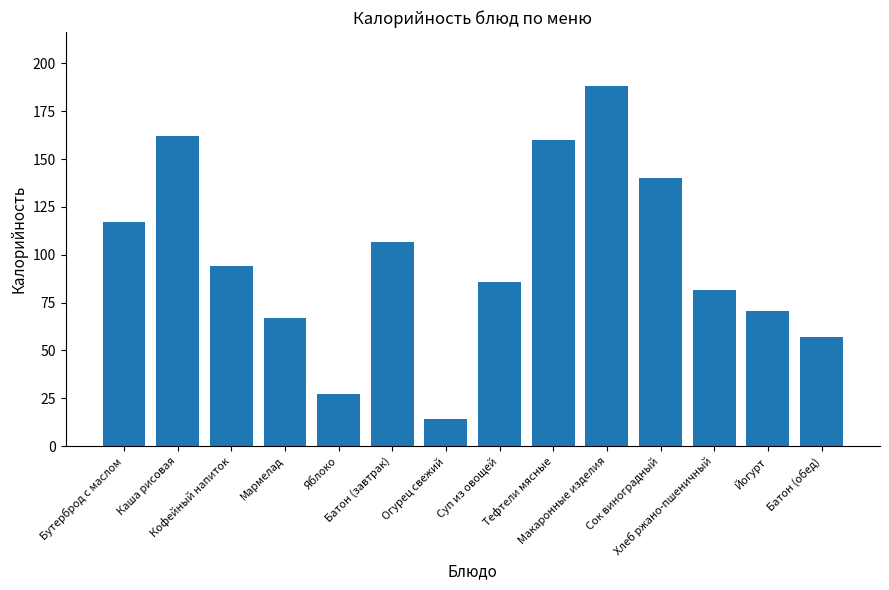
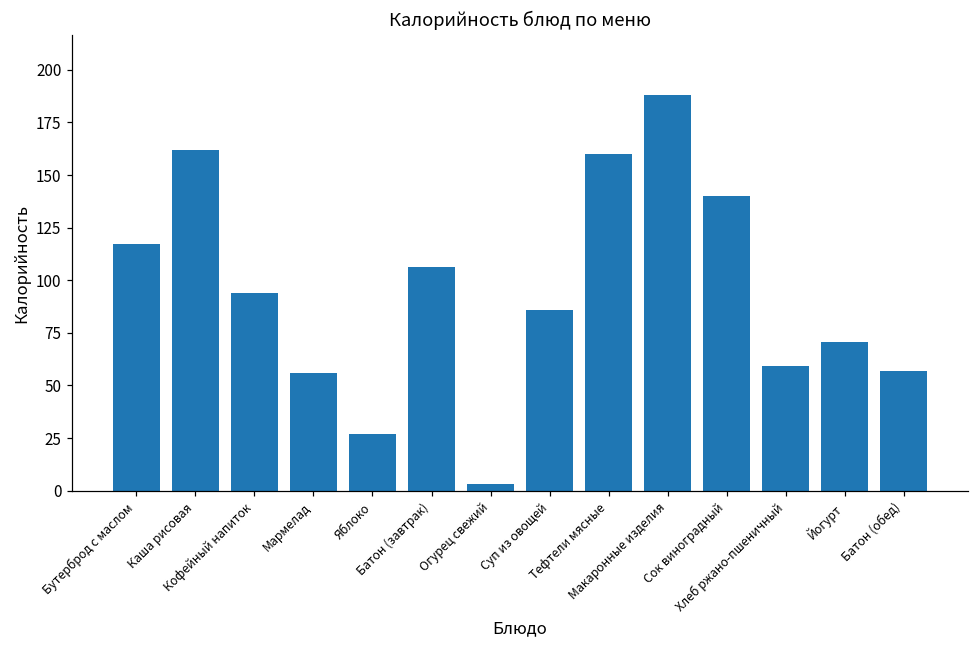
Мармелад: 67 -> 56
Огурец свежий: 14 -> 3
Хлеб ржано-пшеничный: 82 -> 59
